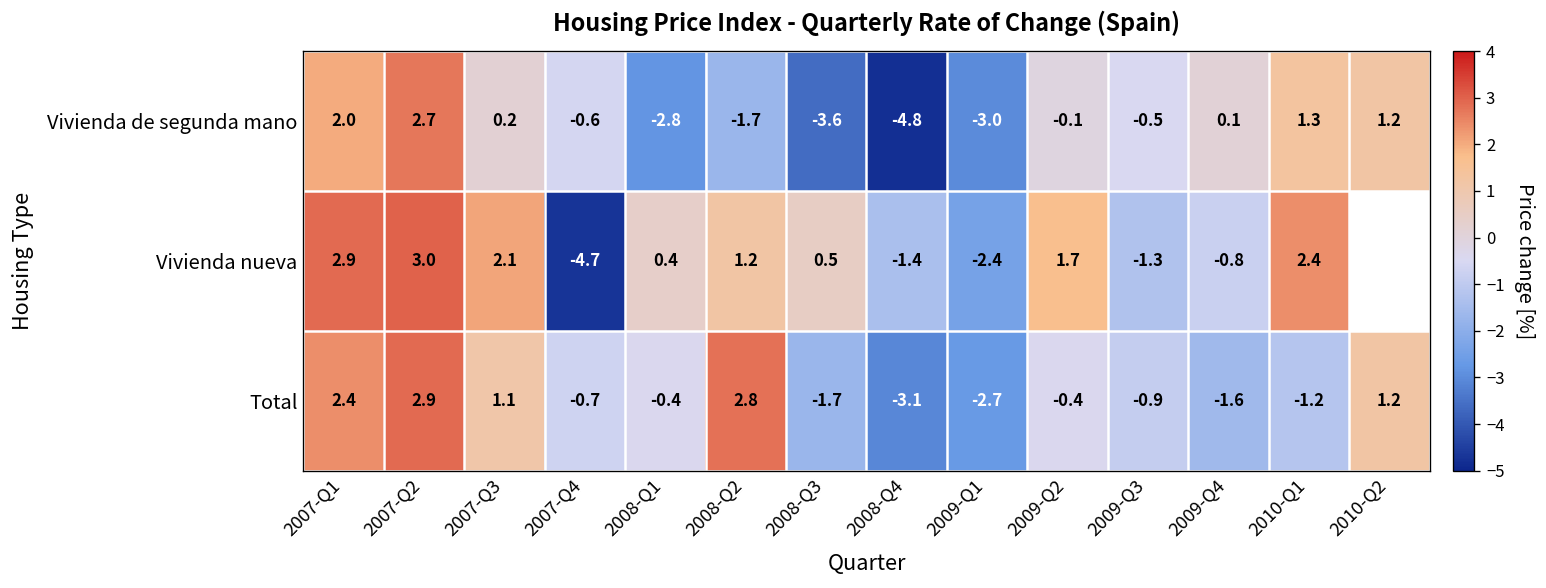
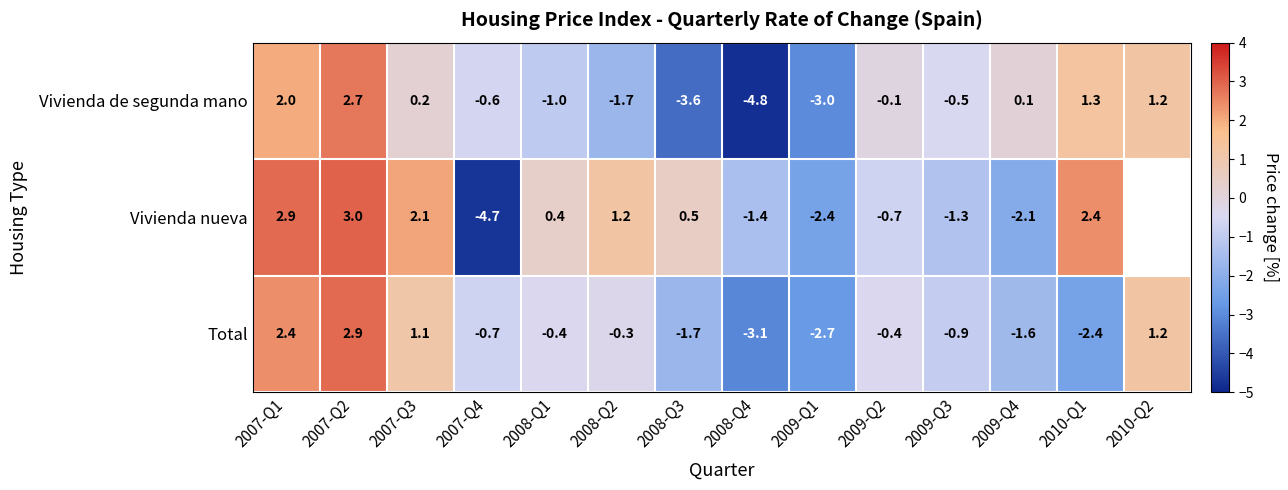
Vivienda de segunda mano, 2008-Q1: -2.8 -> -1.0
Vivienda nueva, 2009-Q2: 1.7 -> -0.7
Vivienda nueva, 2009-Q4: -0.8 -> -2.1
Total, 2008-Q2: 2.8 -> -0.3
Total, 2010-Q1: -1.2 -> -2.4
